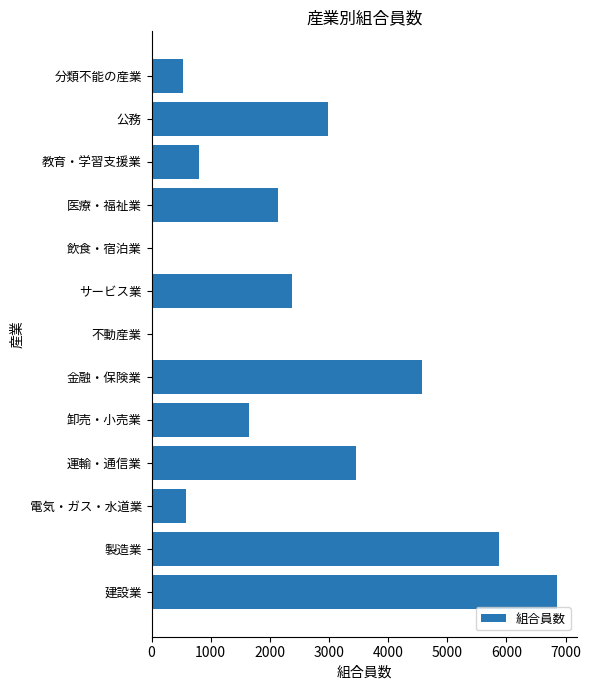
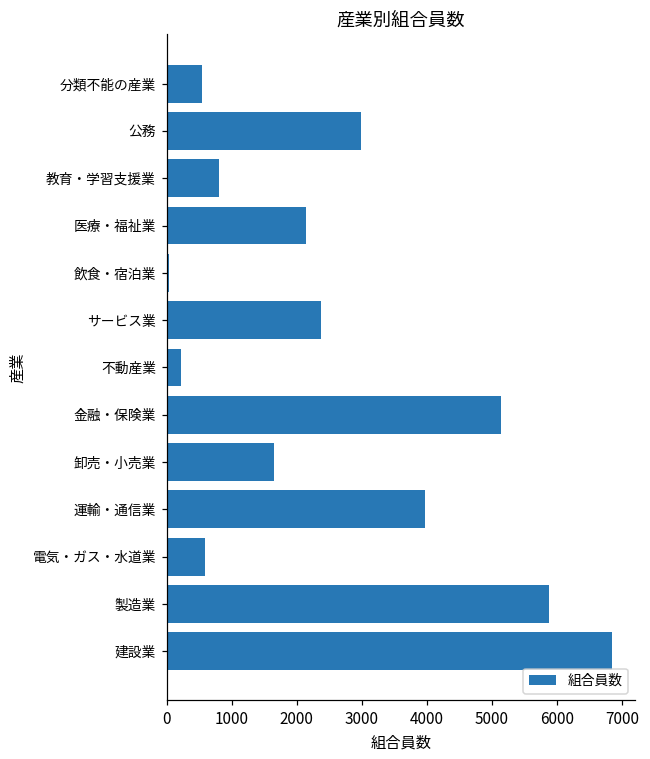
不動産業: 0 -> 200
金融・保険業: 4600 -> 5100
運輸・通信業: 3500 -> 4000
